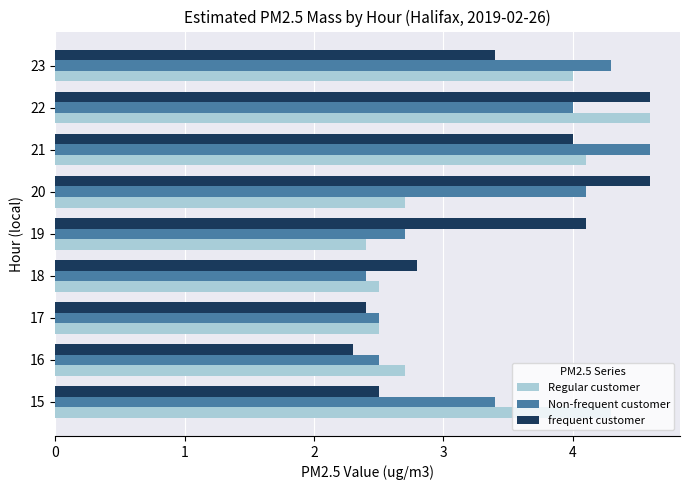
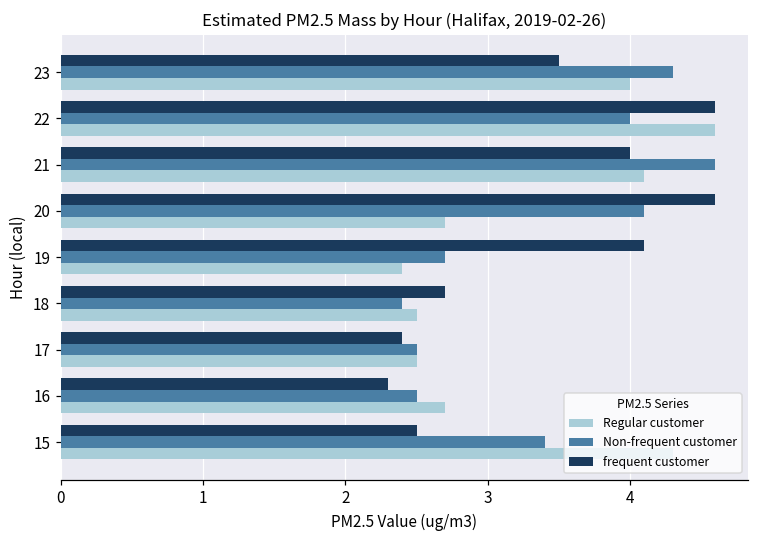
frequent customer, 23: 3.4 -> 3.5
frequent customer, 18: 2.8 -> 2.7
